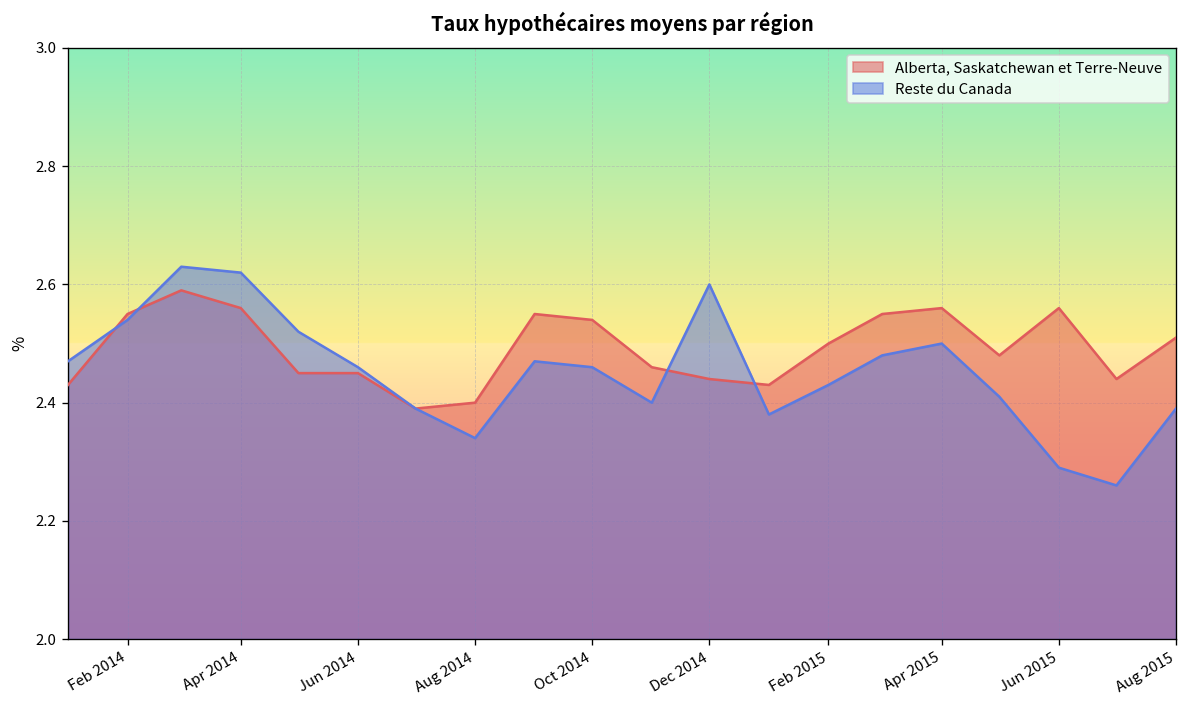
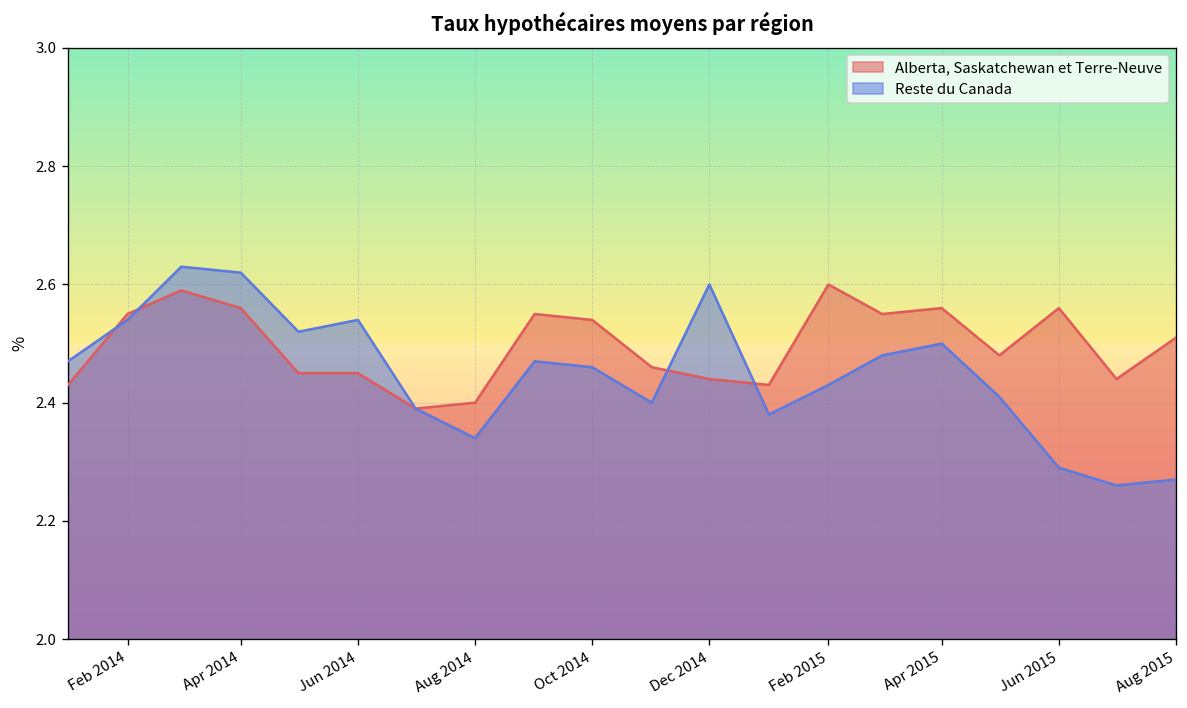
Reste du Canada, Jun 2014: 2.46 -> 2.54
Alberta, Saskatchewan et Terre-Neuve, Feb 2015: 2.5 -> 2.6
Reste du Canada, Aug 2015: 2.39 -> 2.27
